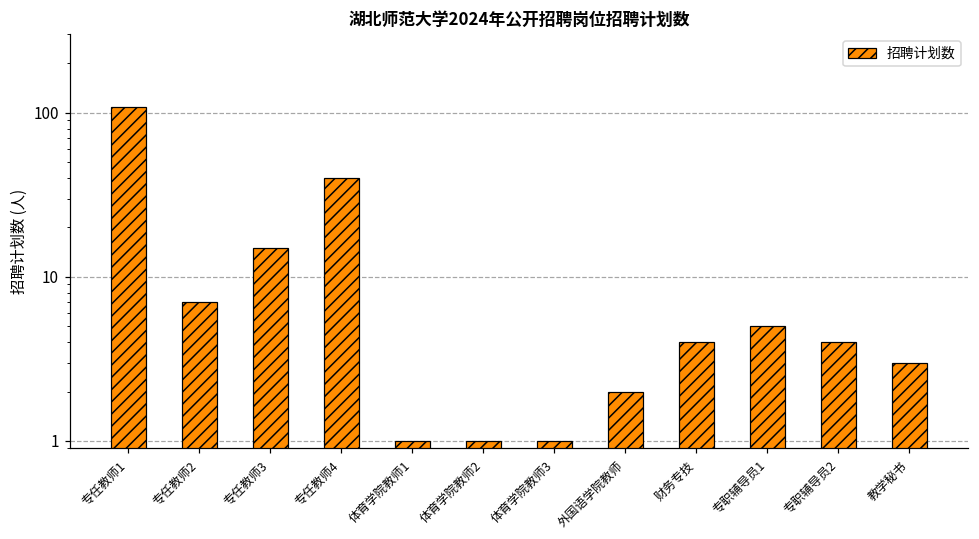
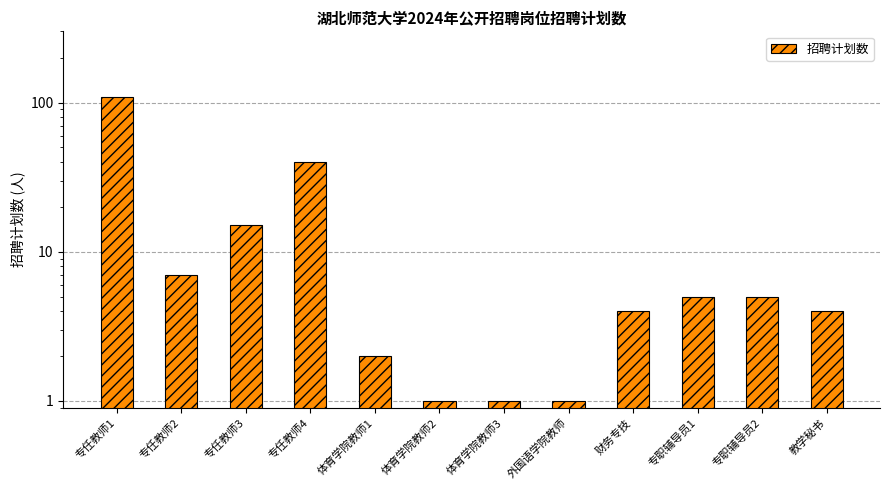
体育学院教师1: 1 -> 2
外国语学院教师: 2 -> 1
专职辅导员2: 4 -> 5
教学秘书: 3 -> 4
